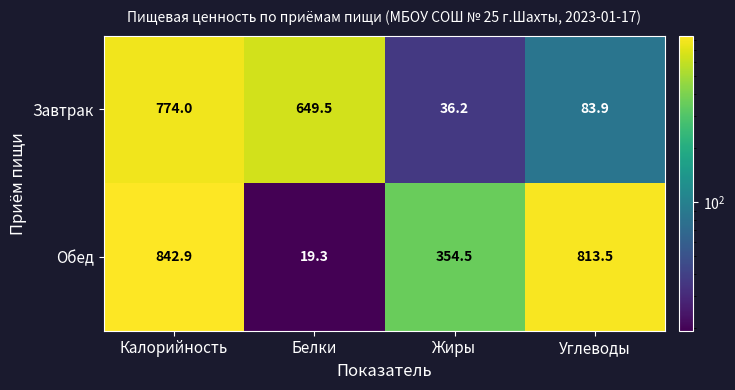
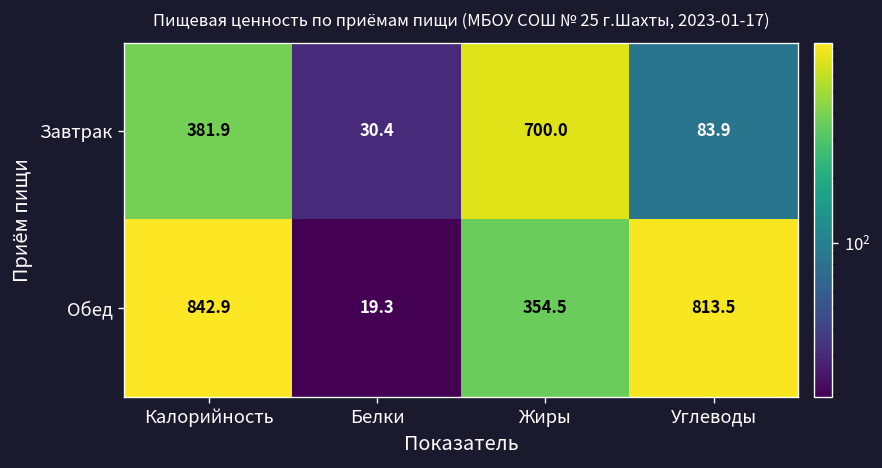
Завтрак, Калорийность: 774.0 -> 381.9
Завтрак, Белки: 649.5 -> 30.4
Завтрак, Жиры: 36.2 -> 700.0
